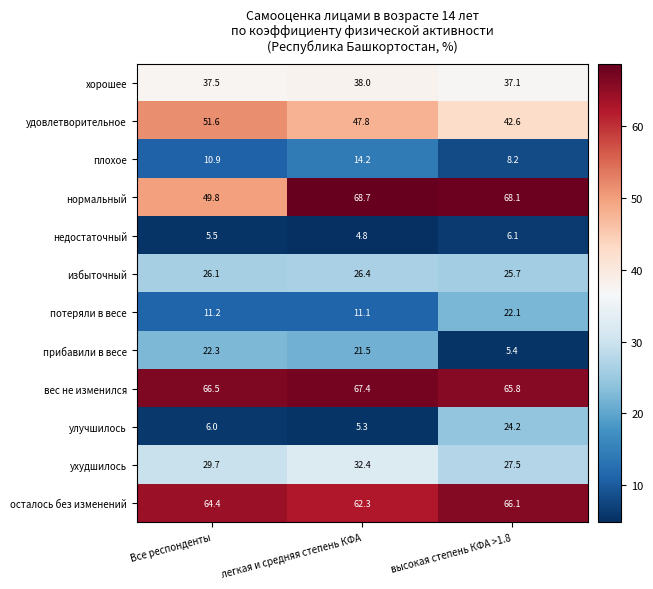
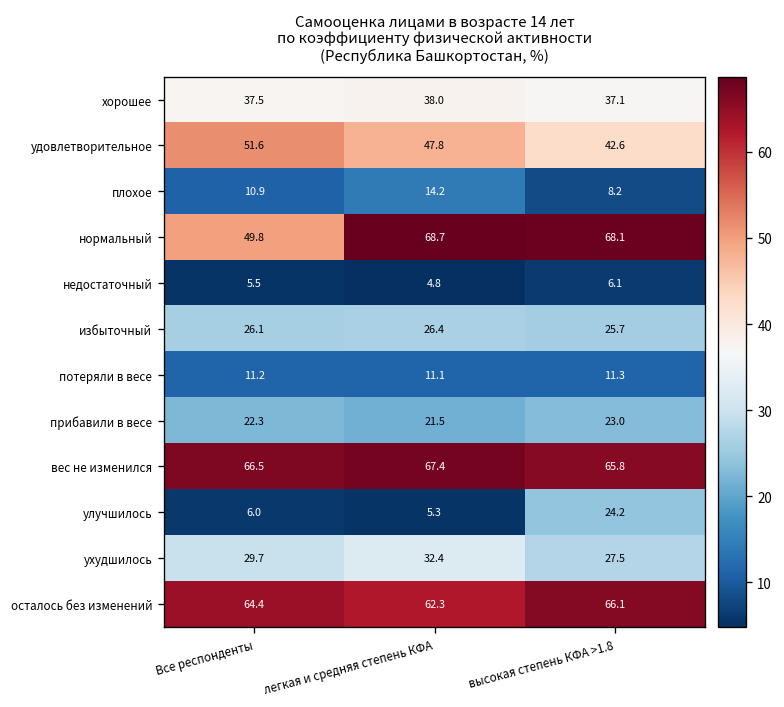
потеряли в весе, высокая степень КФА >1.8: 22.1 -> 11.3
прибавили в весе, высокая степень КФА >1.8: 5.4 -> 23.0
